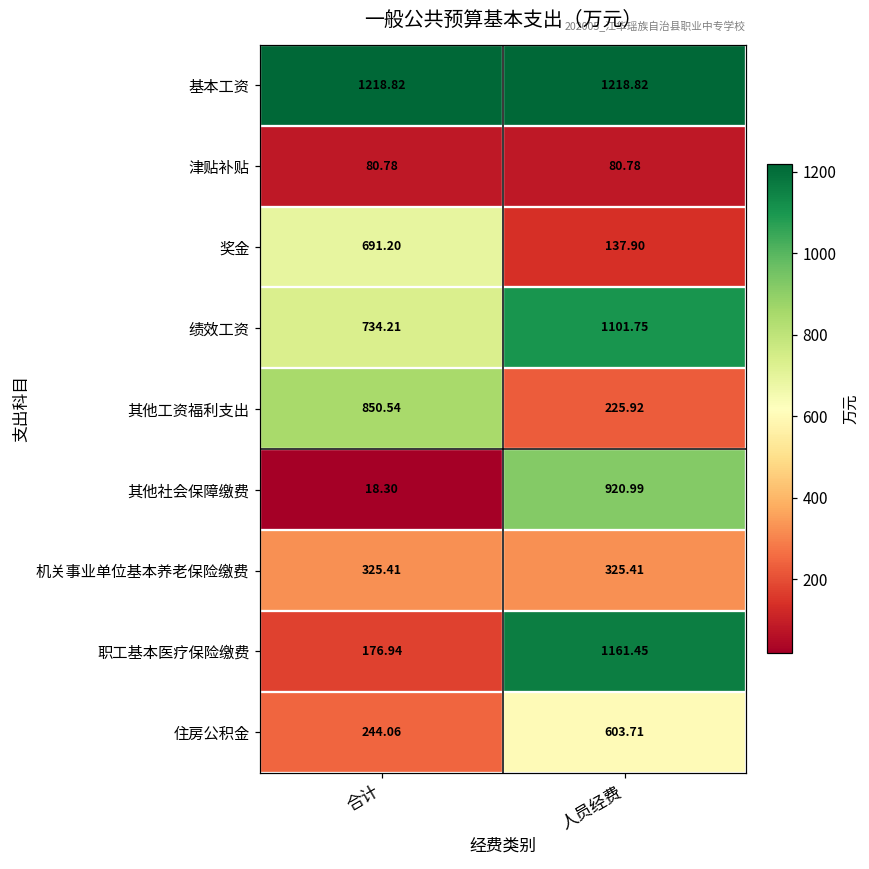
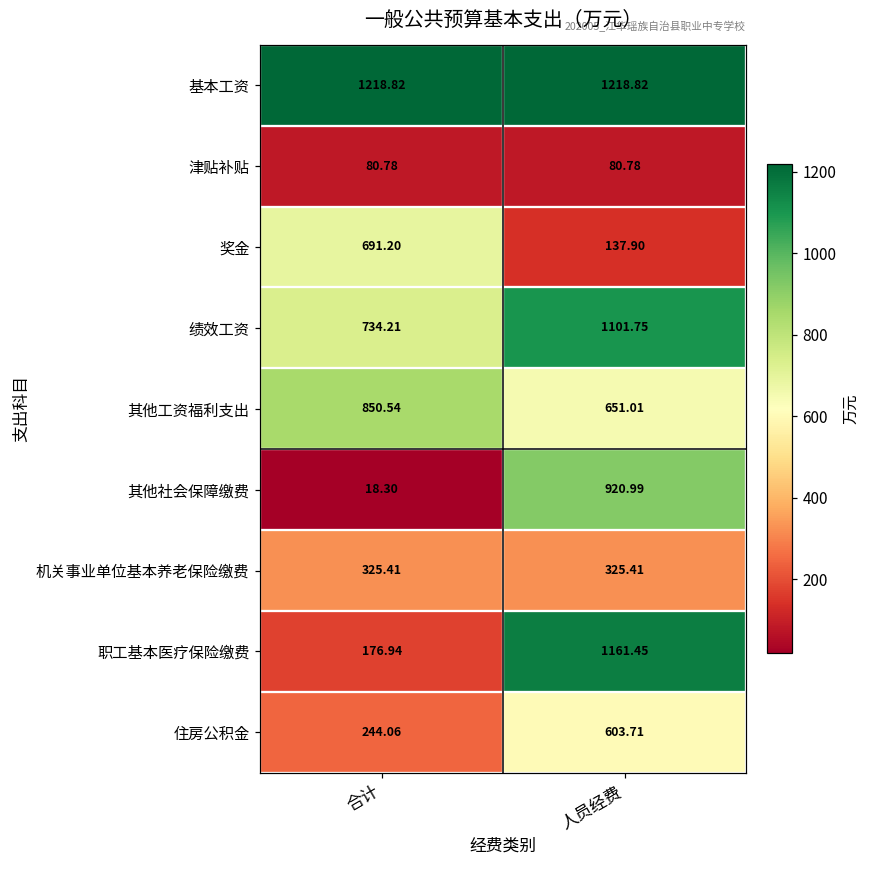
其他工资福利支出, 人员经费: 225.92 -> 651.01
